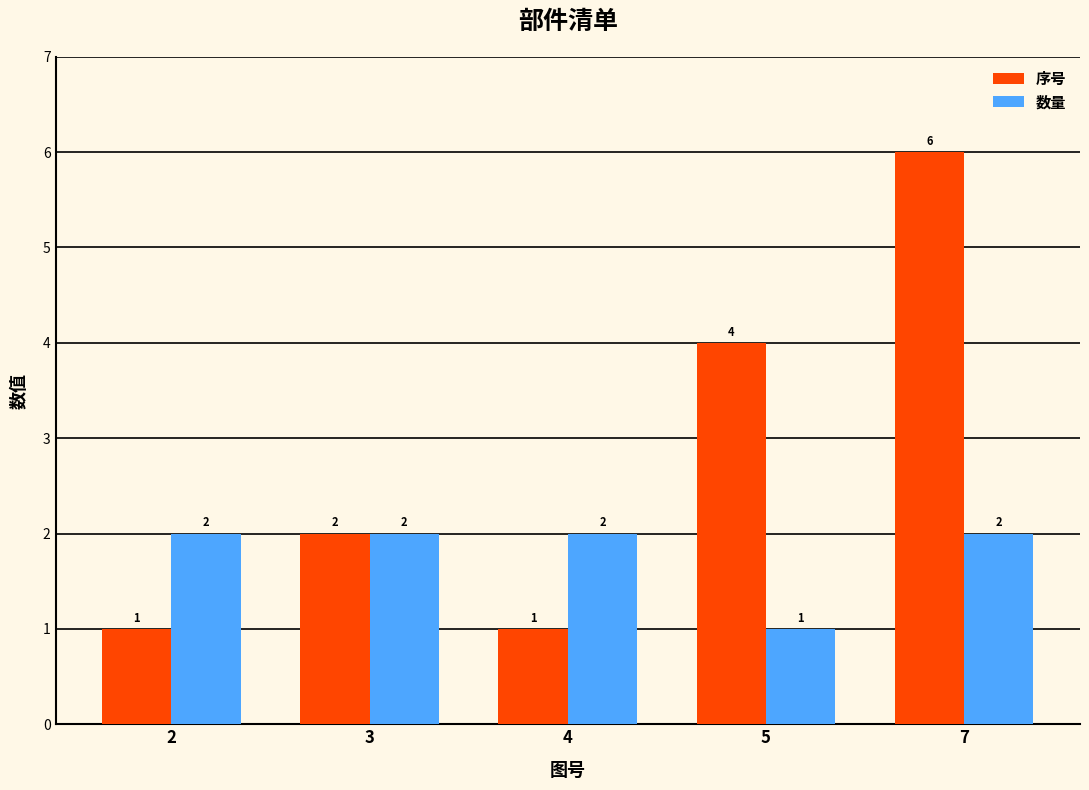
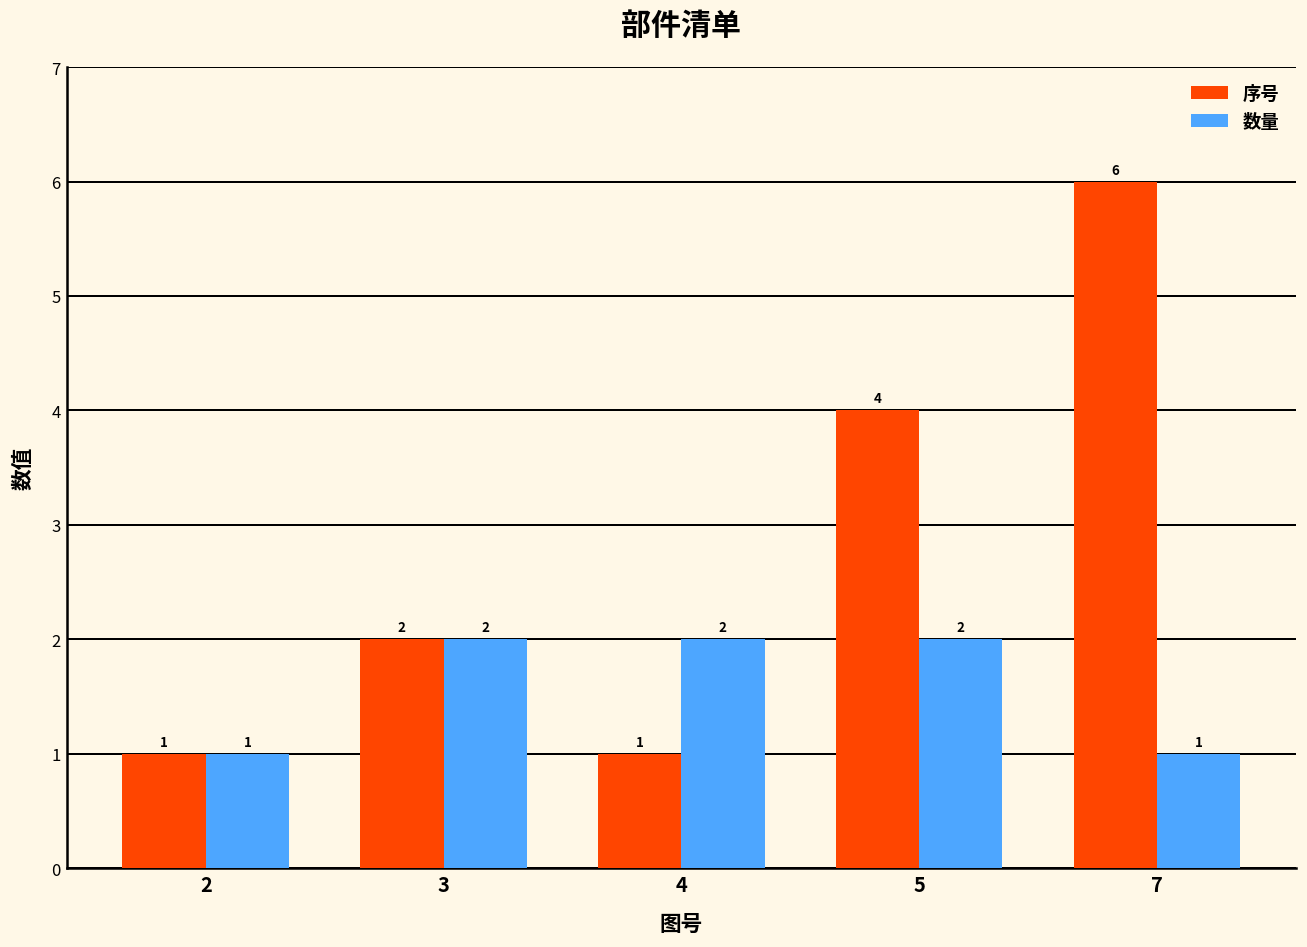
数量, 2: 2 -> 1
数量, 5: 1 -> 2
数量, 7: 2 -> 1
